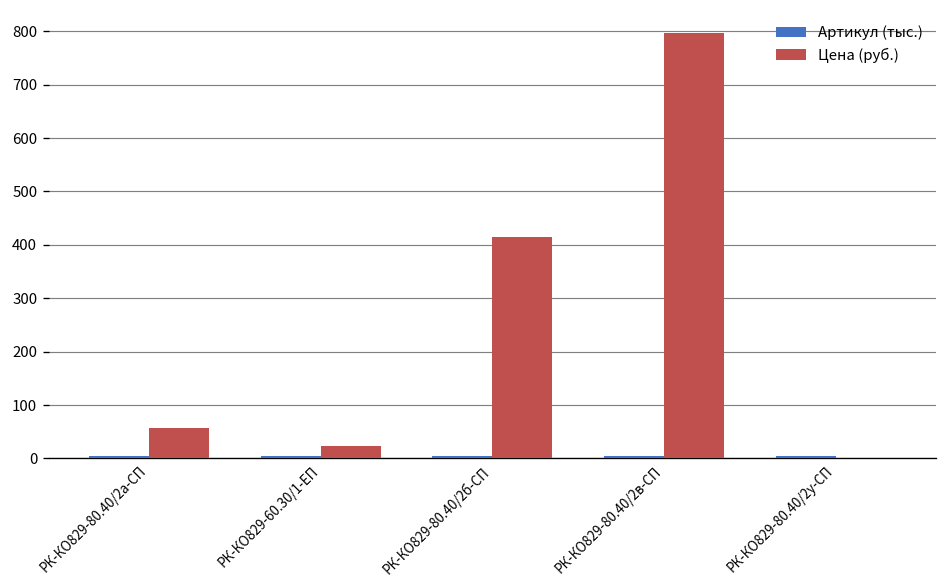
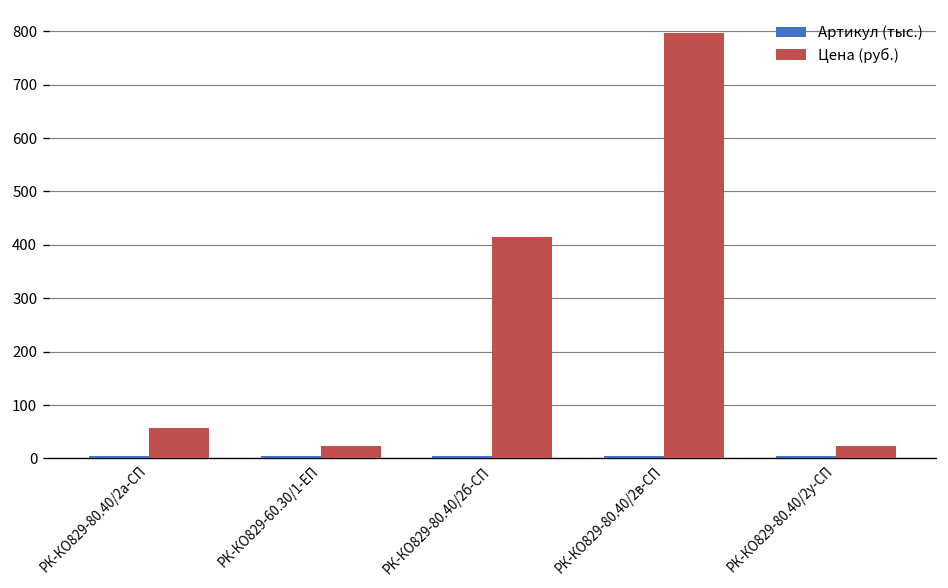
Цена (руб.), РК-КО829-80.40/2у-СП: 0 -> 20
